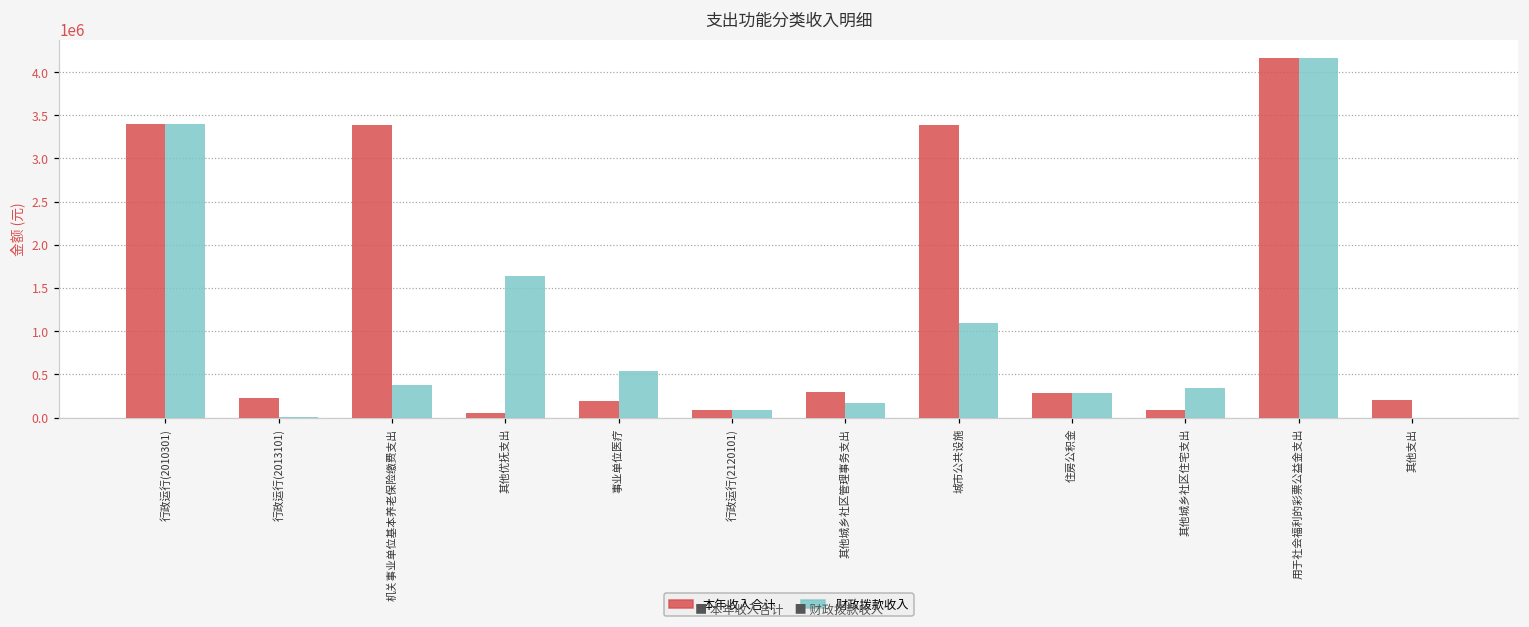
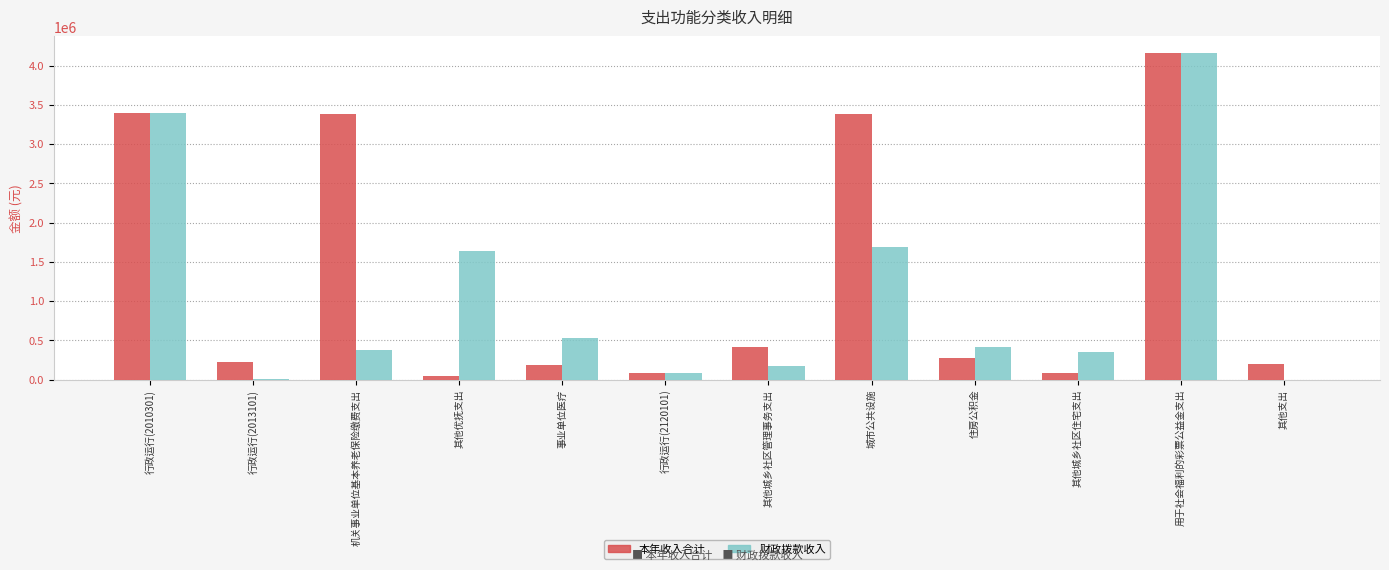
本年收入合计, 其他城乡社区管理事务支出: 300000 -> 400000
财政拨款收入, 城市公共设施: 1100000 -> 1700000
财政拨款收入, 住房公积金: 300000 -> 400000
